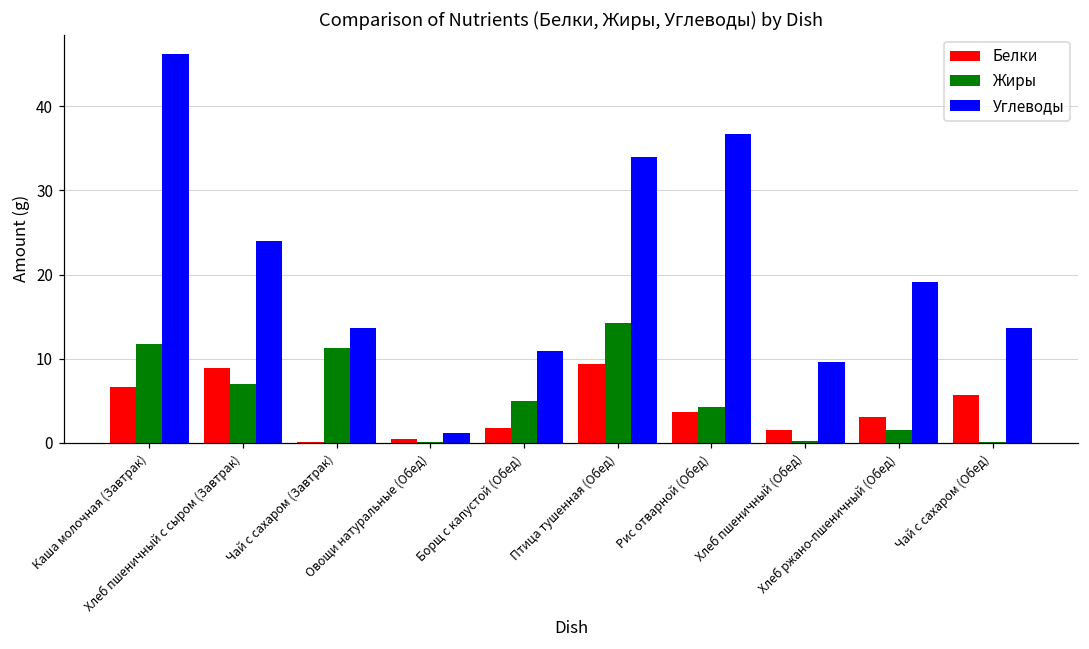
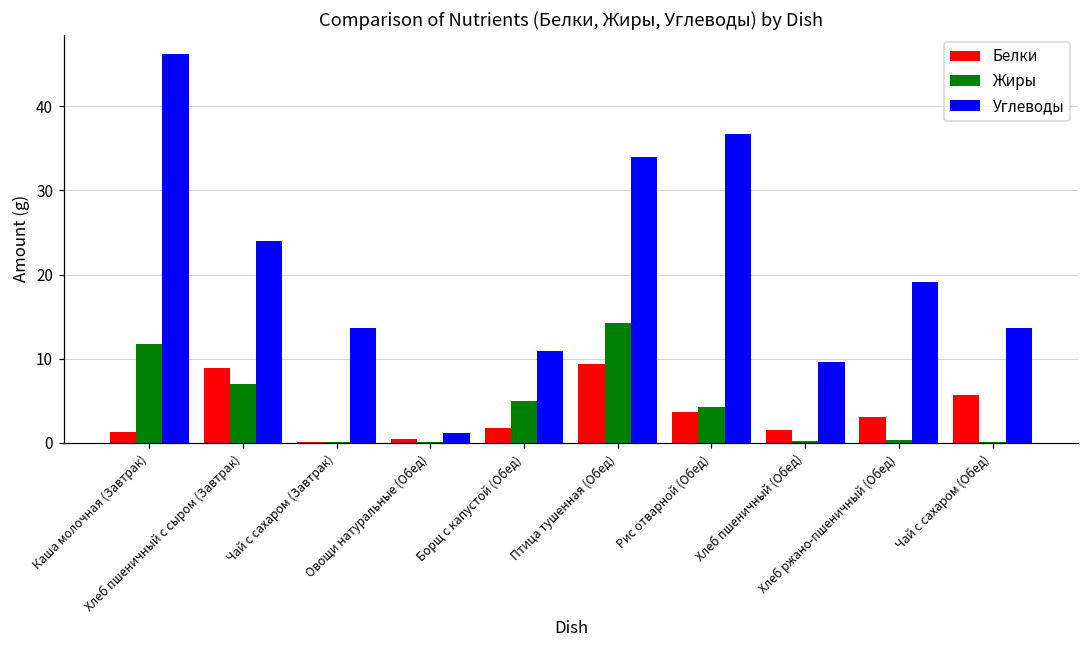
Белки, Каша молочная (Завтрак): 7 -> 1
Жиры, Чай с сахаром (Завтрак): 11 -> 0
Жиры, Хлеб ржано-пшеничный (Обед): 1 -> 0
